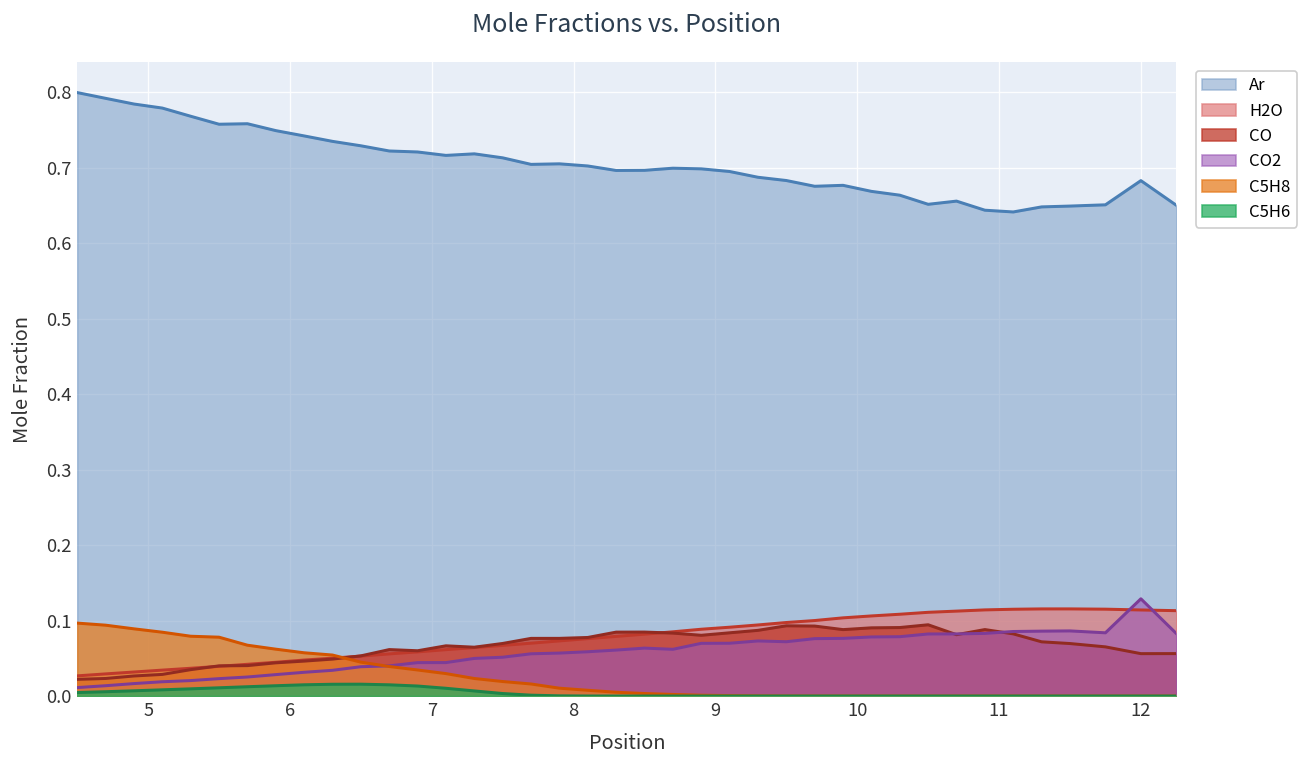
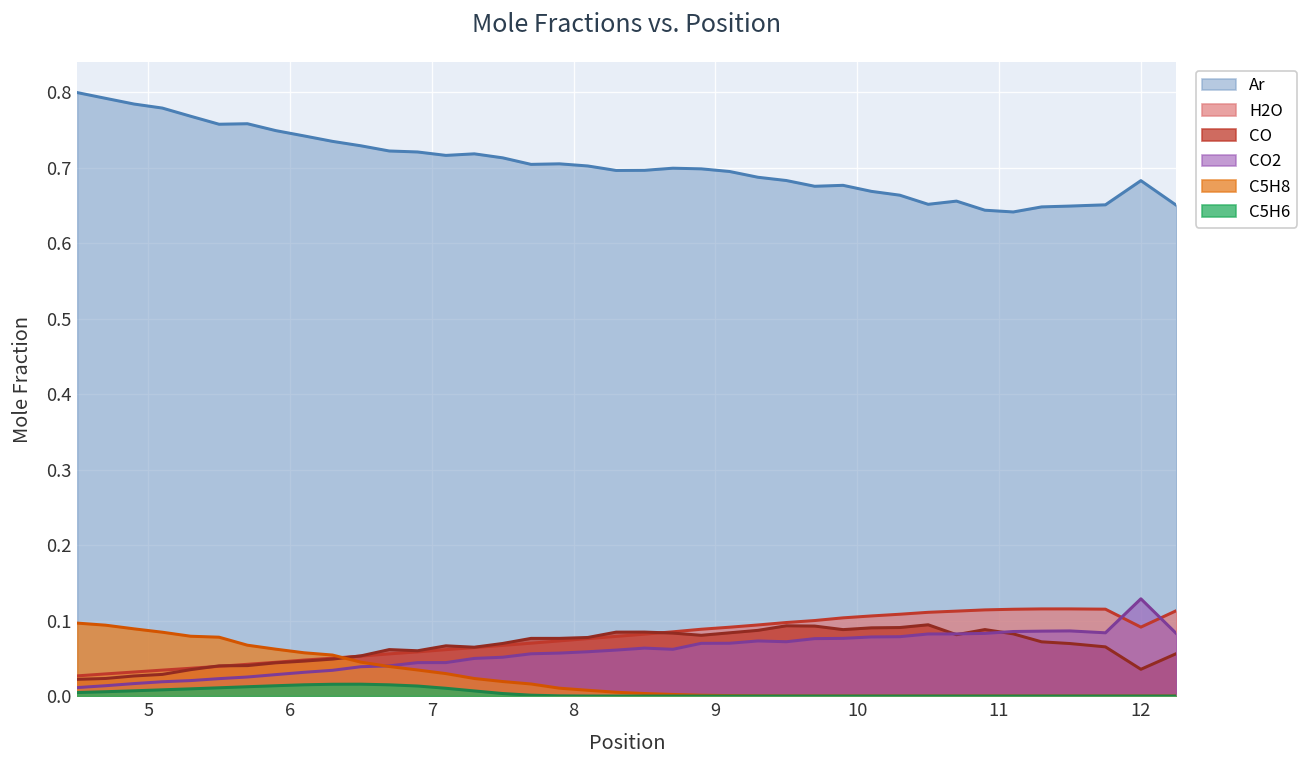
H2O, 12: 0.11 -> 0.09
CO, 12: 0.06 -> 0.04
